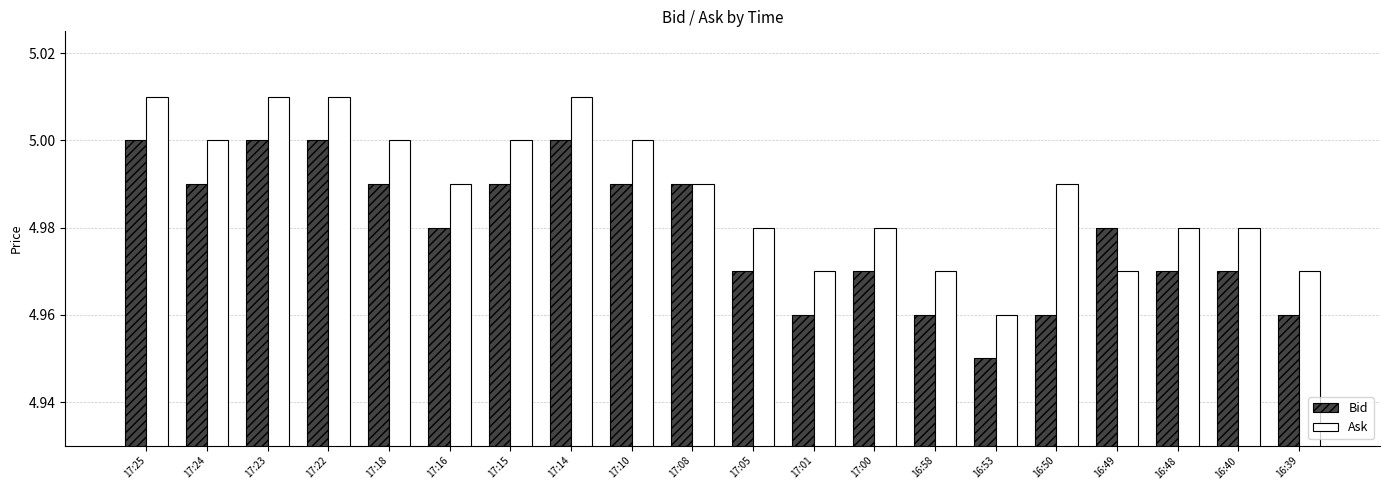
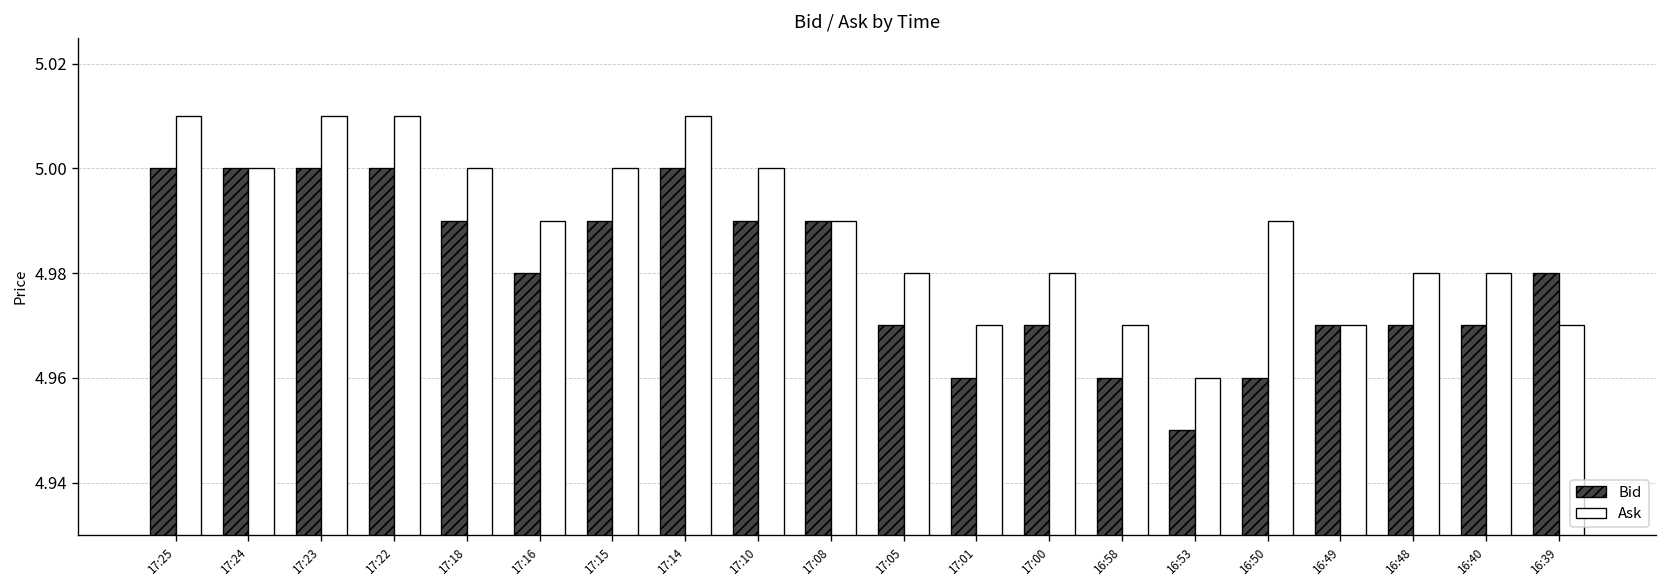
Bid, 17:24: 4.99 -> 5.00
Bid, 16:49: 4.98 -> 4.97
Bid, 16:39: 4.96 -> 4.98
